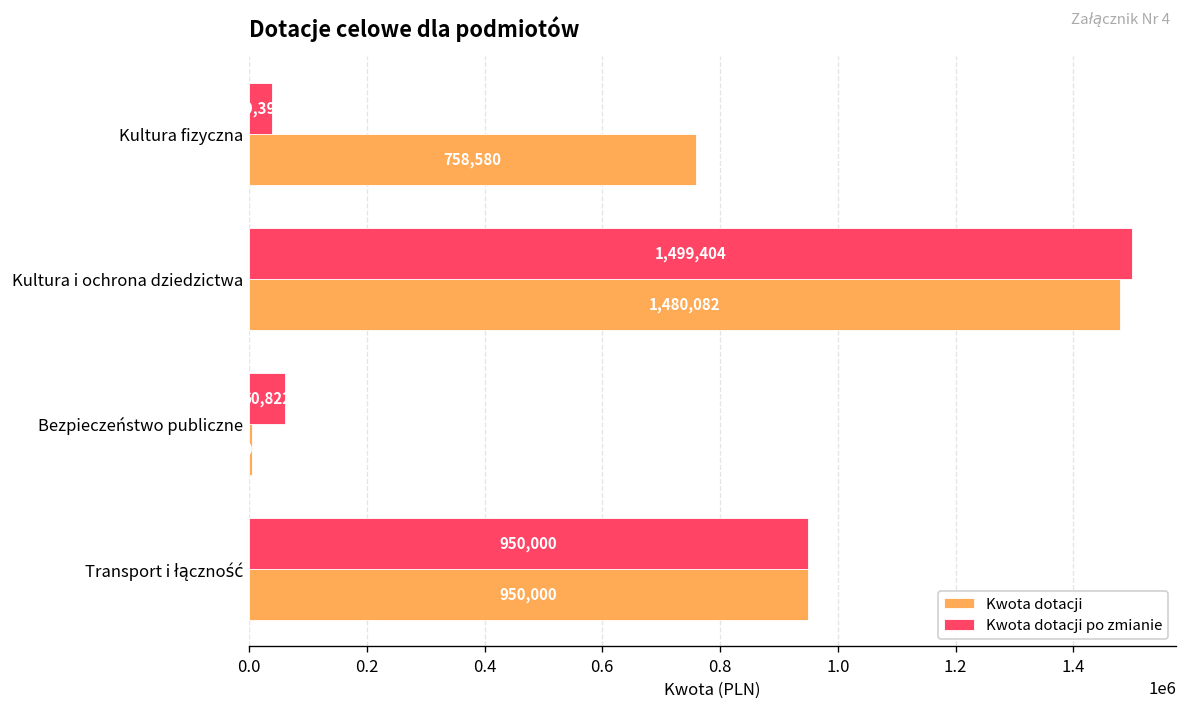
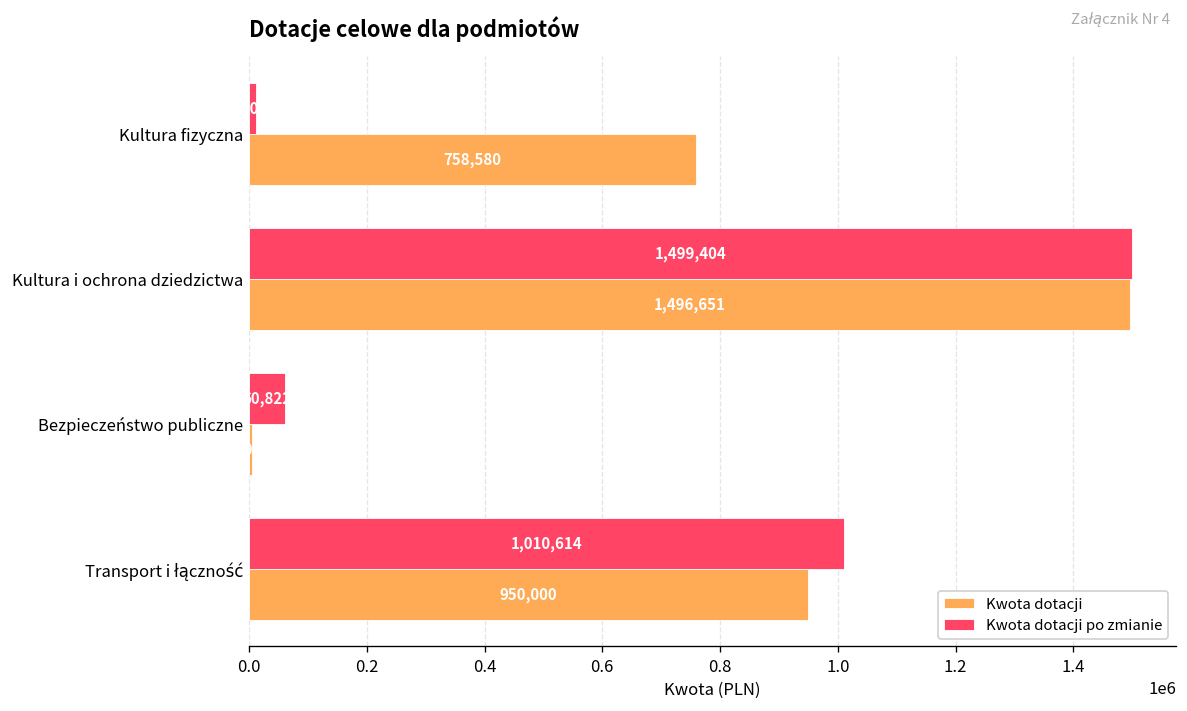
Kwota dotacji po zmianie, Kultura fizyczna: 40000 -> 10000
Kwota dotacji, Kultura i ochrona dziedzictwa: 1,480,082 -> 1,496,651
Kwota dotacji po zmianie, Transport i łączność: 950,000 -> 1,010,614
